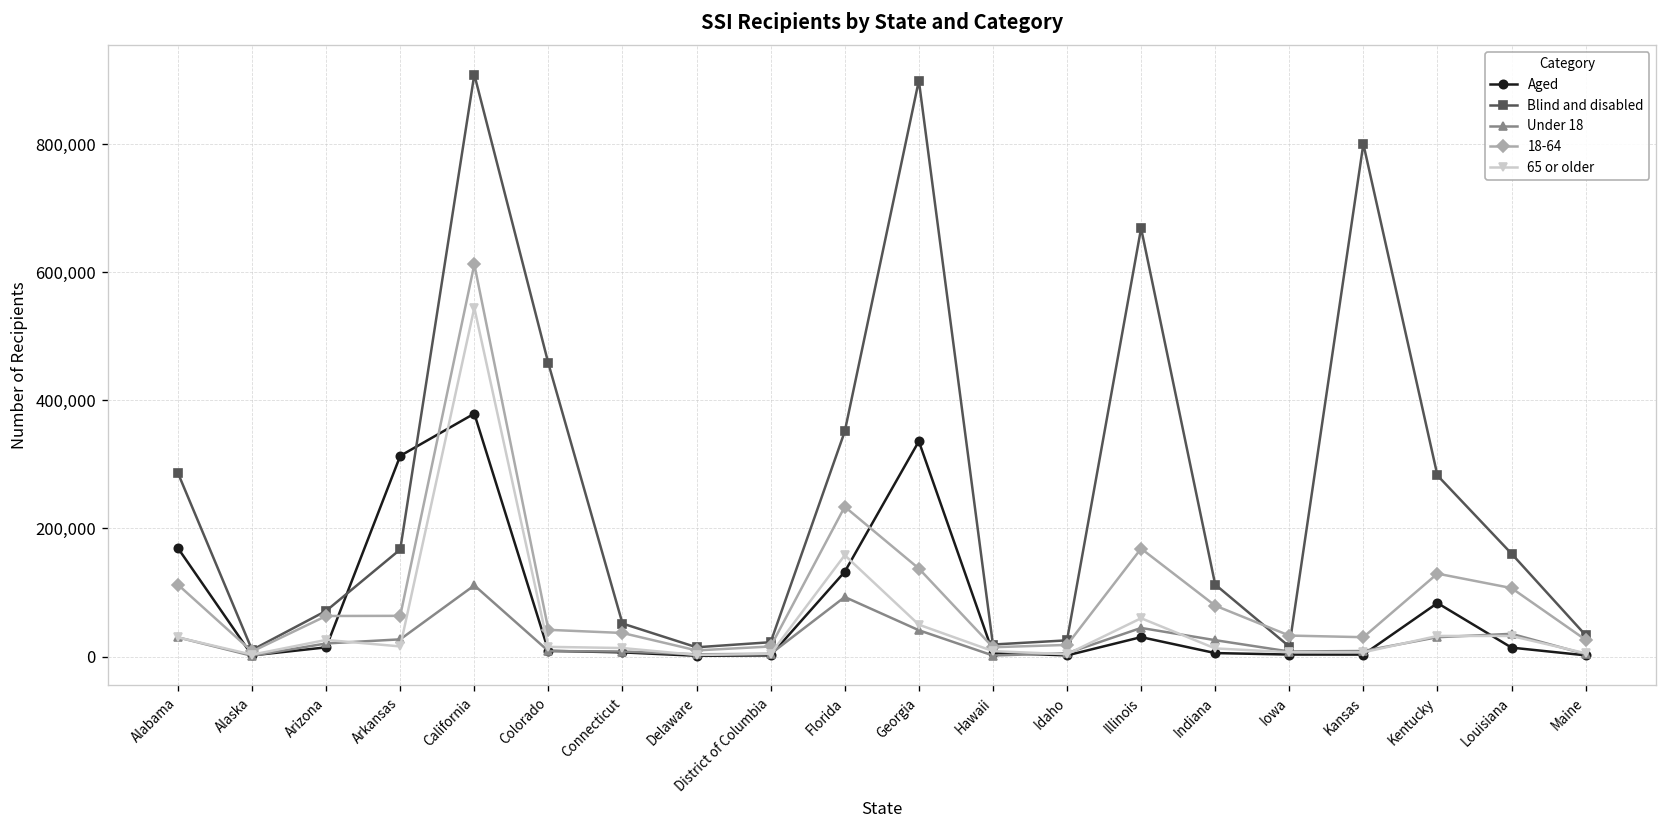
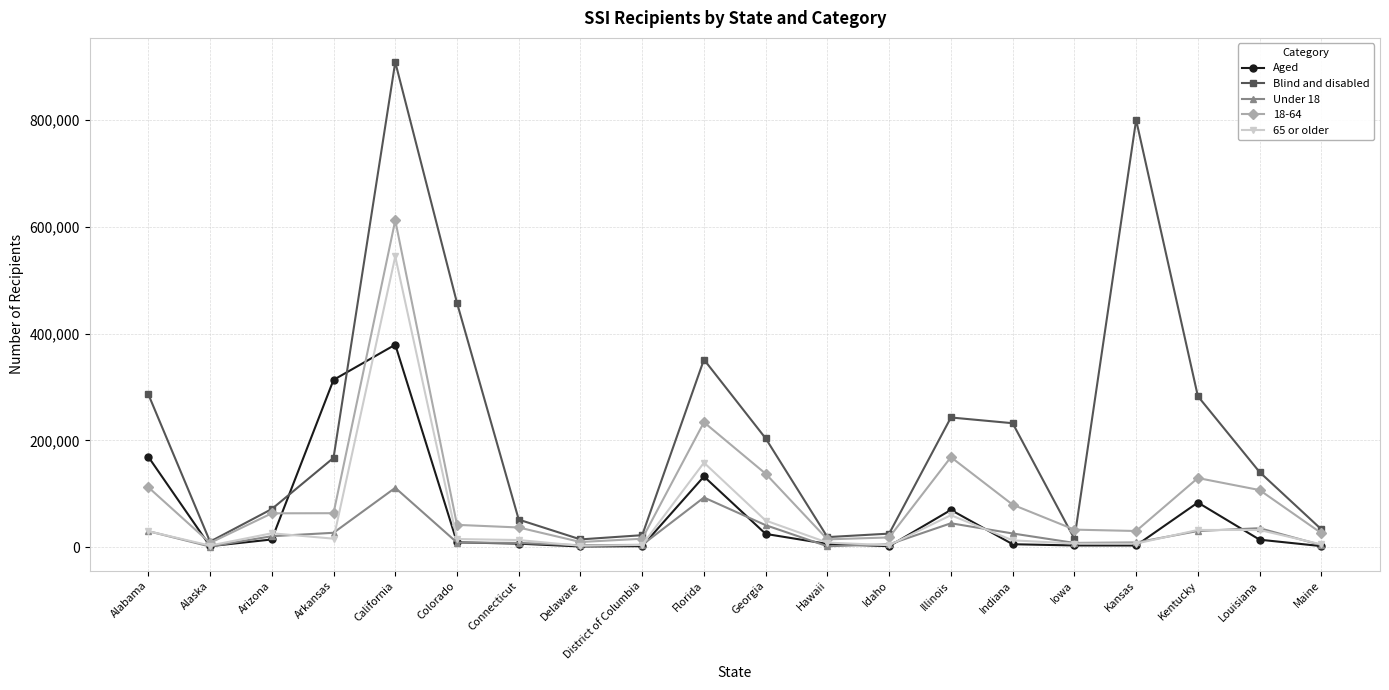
Aged, Georgia: 340,000 -> 20,000
Blind and disabled, Georgia: 900,000 -> 200,000
Aged, Illinois: 30,000 -> 70,000
Blind and disabled, Illinois: 670,000 -> 240,000
Blind and disabled, Indiana: 110,000 -> 230,000
Blind and disabled, Louisiana: 160,000 -> 140,000
